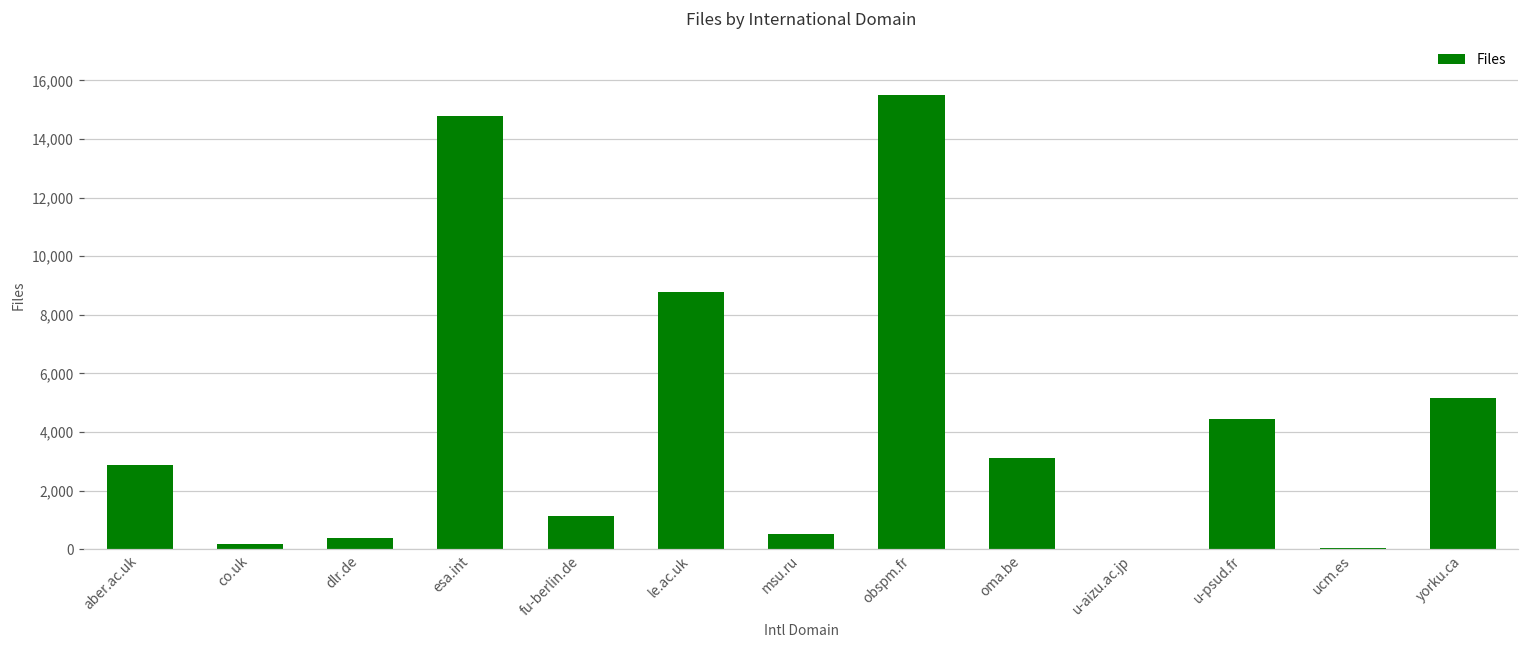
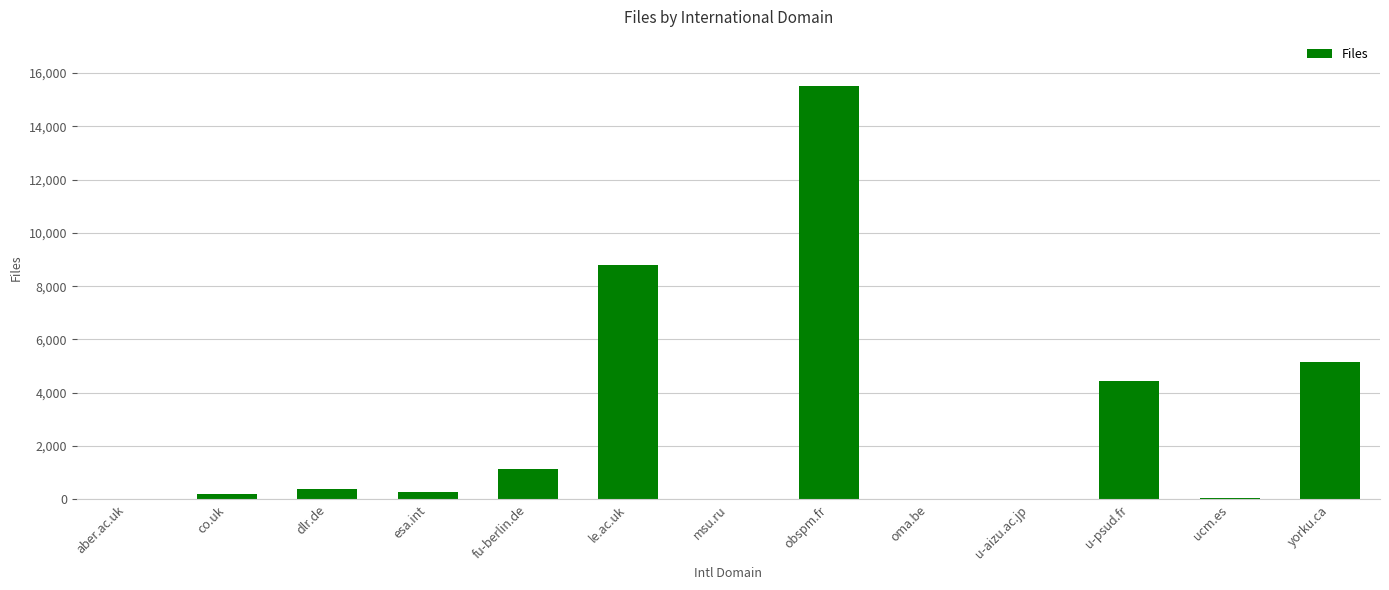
aber.ac.uk: 2,900 -> 0
esa.int: 14,800 -> 300
msu.ru: 500 -> 0
oma.be: 3,100 -> 0
